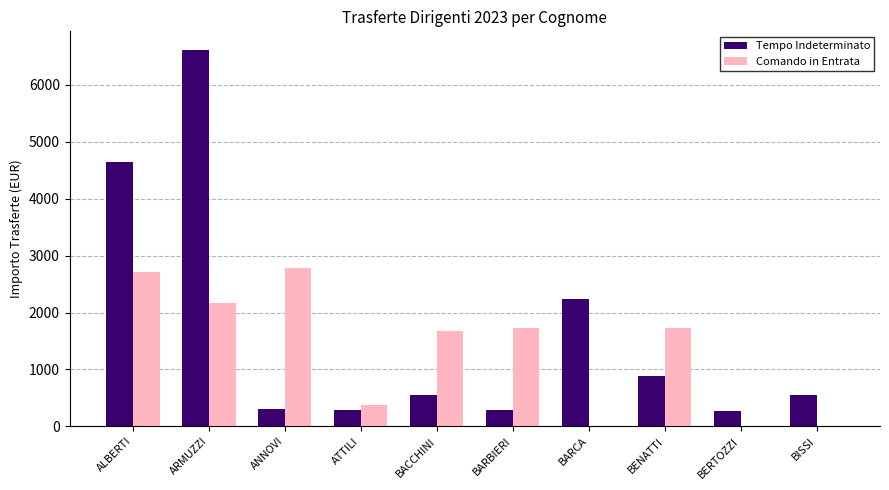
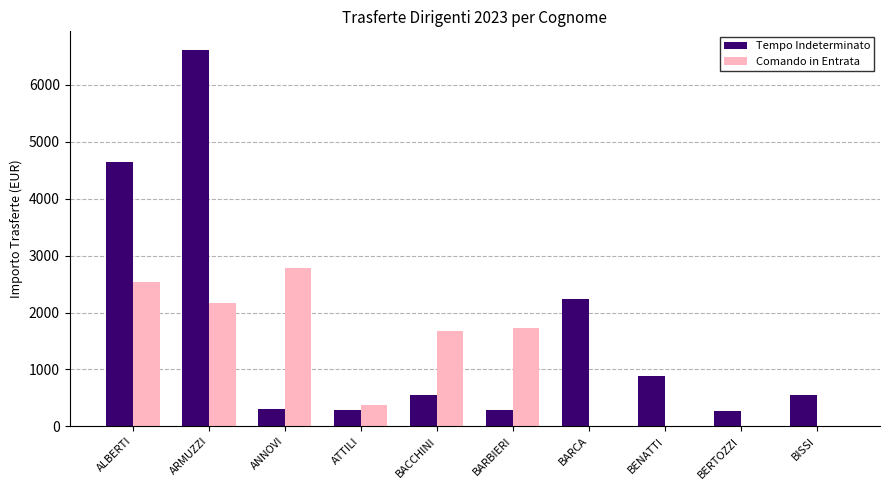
Comando in Entrata, ALBERTI: 2700 -> 2500
Comando in Entrata, BENATTI: 1700 -> 0
